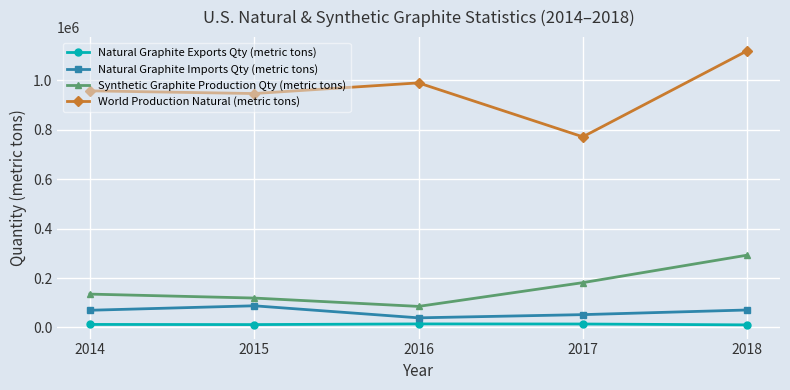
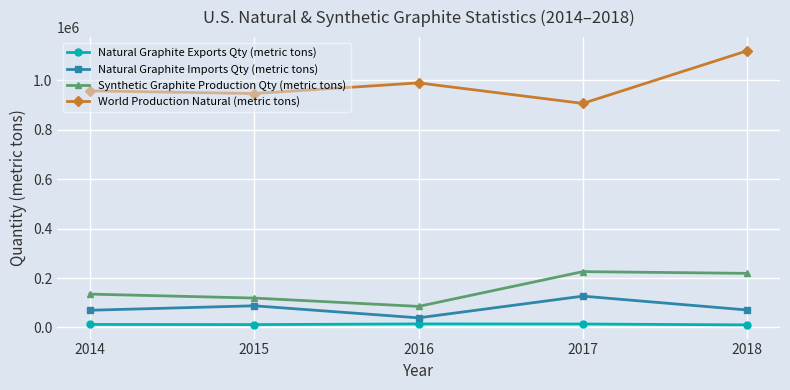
Natural Graphite Imports Qty (metric tons), 2017: 50000 -> 130000
Synthetic Graphite Production Qty (metric tons), 2017: 180000 -> 230000
World Production Natural (metric tons), 2017: 770000 -> 910000
Synthetic Graphite Production Qty (metric tons), 2018: 290000 -> 220000
